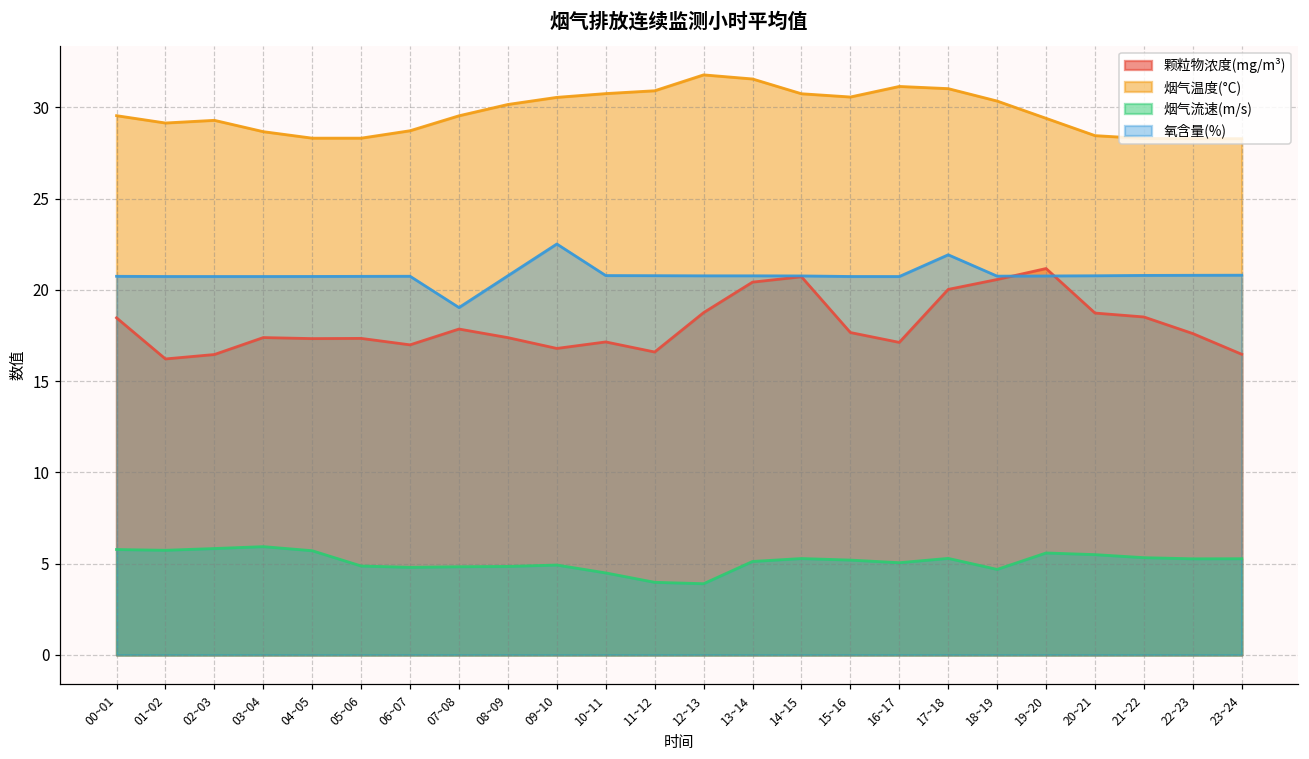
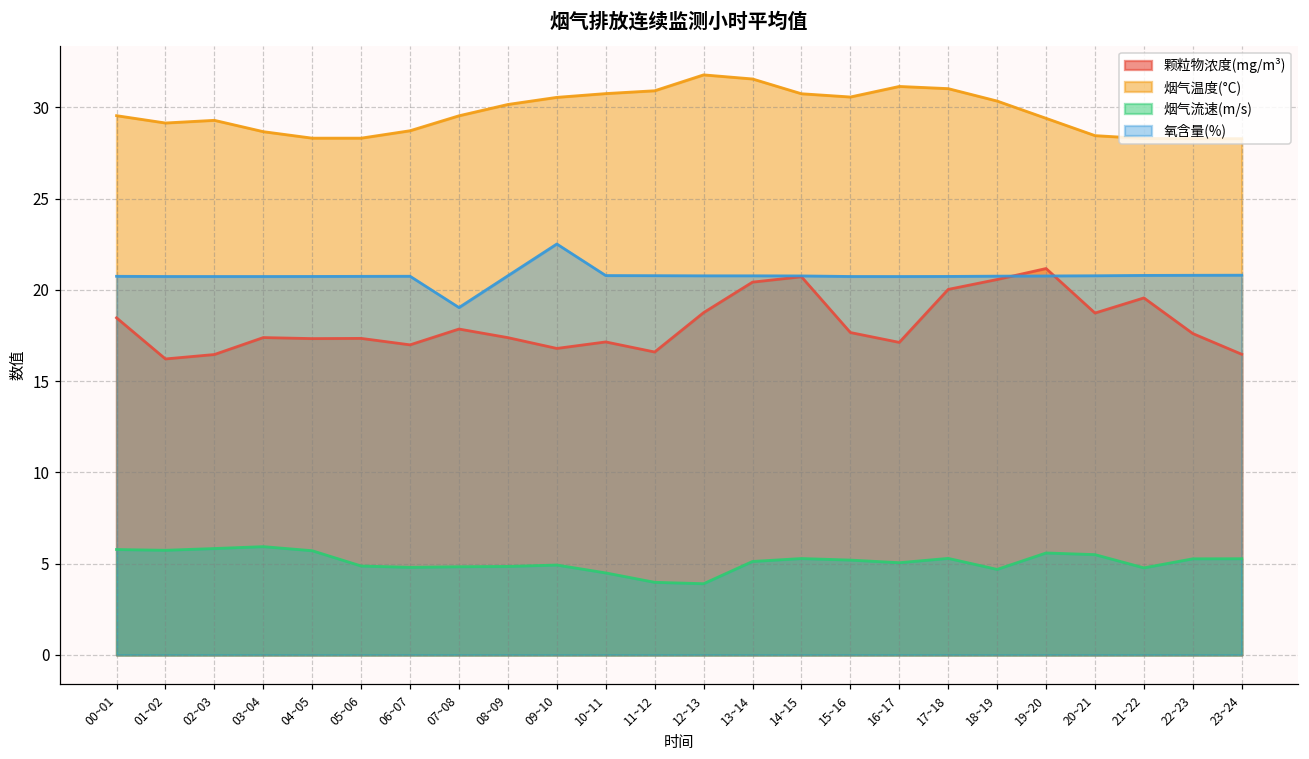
氧含量(%), 17~18: 21.9 -> 20.7
颗粒物浓度(mg/m³), 21~22: 18.5 -> 19.6
烟气流速(m/s), 21~22: 5.3 -> 4.8
